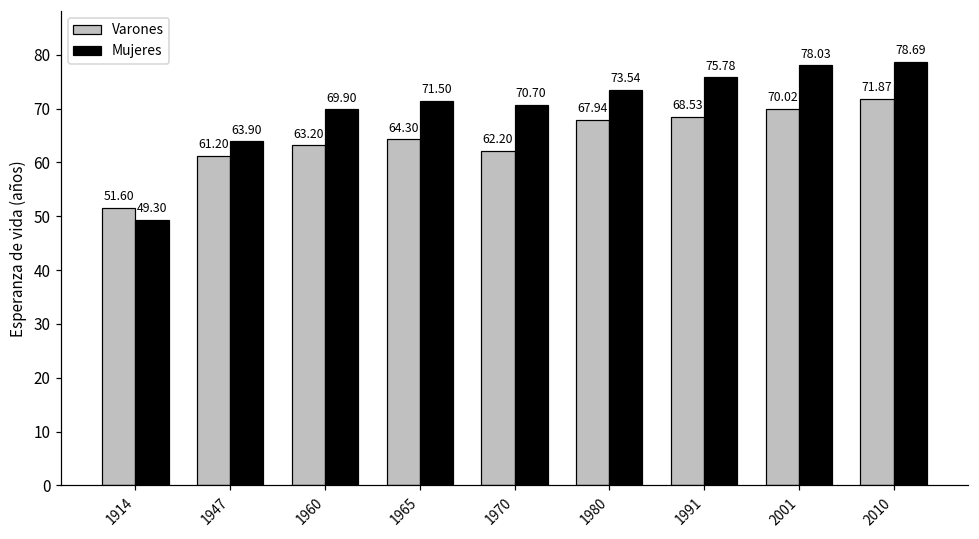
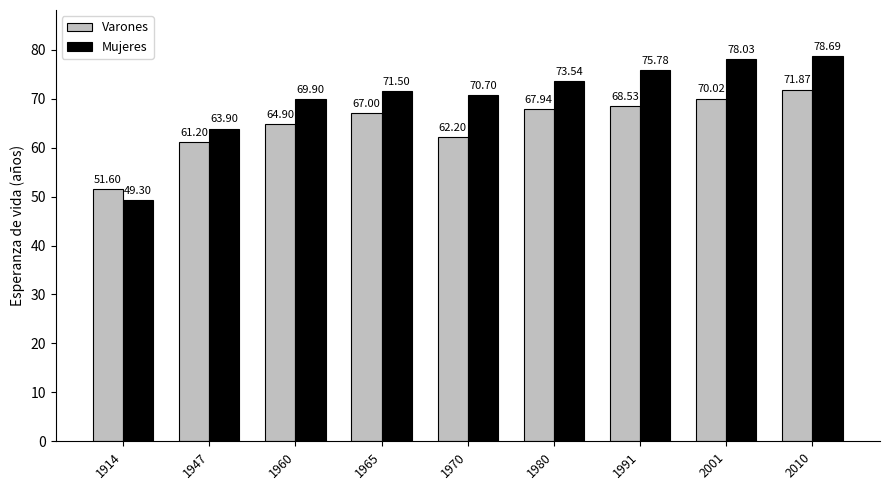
Varones, 1960: 63.20 -> 64.90
Varones, 1965: 64.30 -> 67.00
